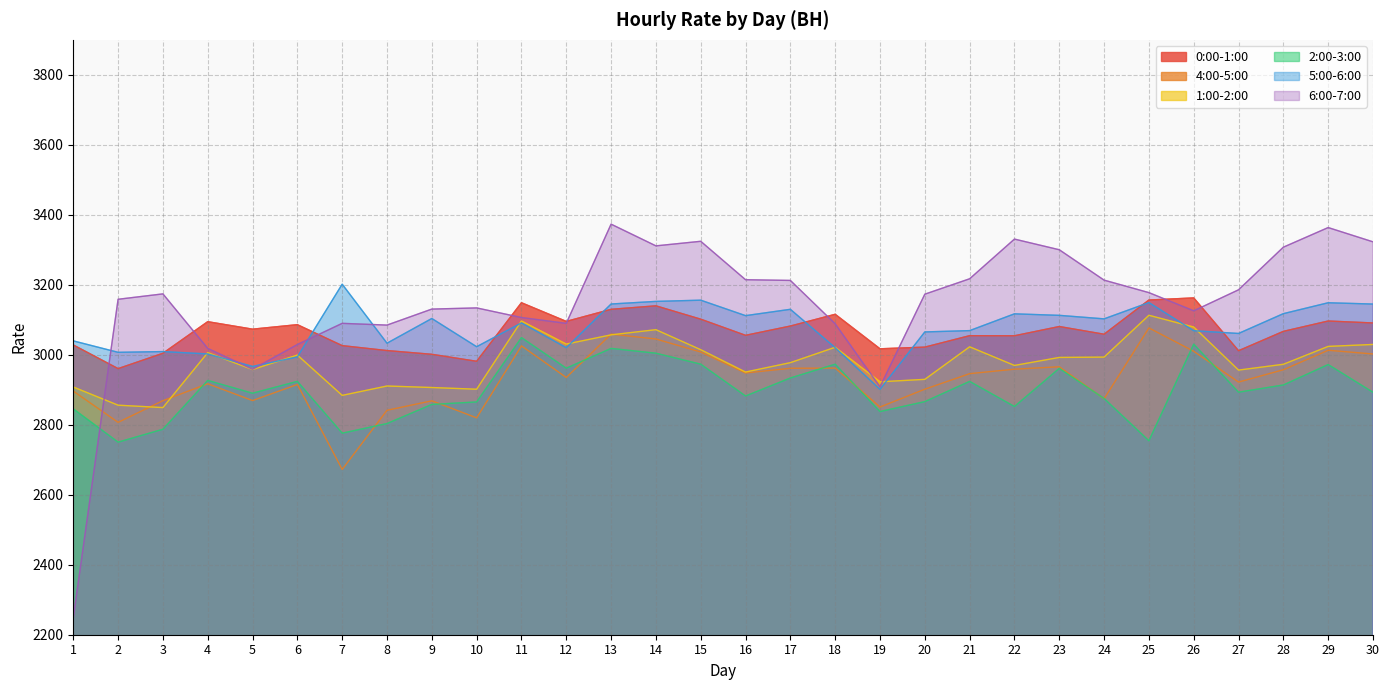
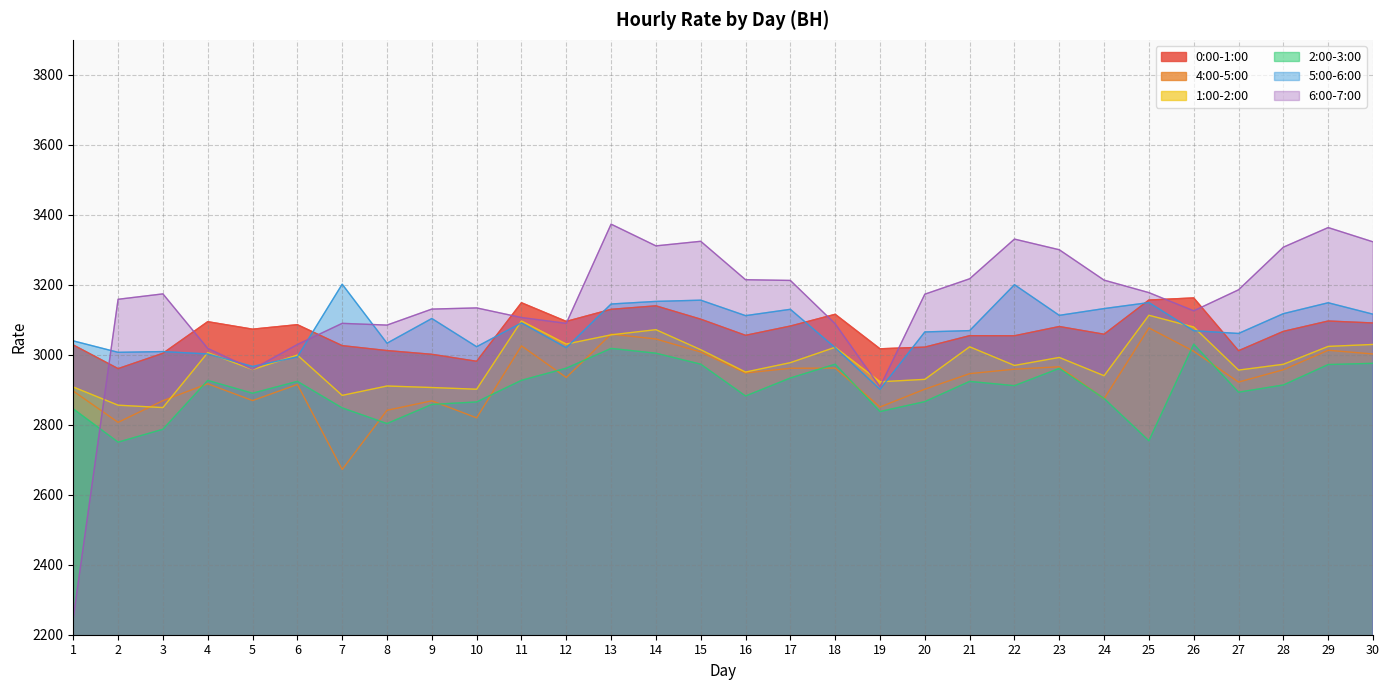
2:00-3:00, 7: 2780 -> 2850
2:00-3:00, 11: 3050 -> 2930
2:00-3:00, 22: 2850 -> 2910
5:00-6:00, 22: 3120 -> 3200
1:00-2:00, 24: 2990 -> 2940
5:00-6:00, 24: 3100 -> 3130
2:00-3:00, 30: 2890 -> 2980
5:00-6:00, 30: 3140 -> 3120
